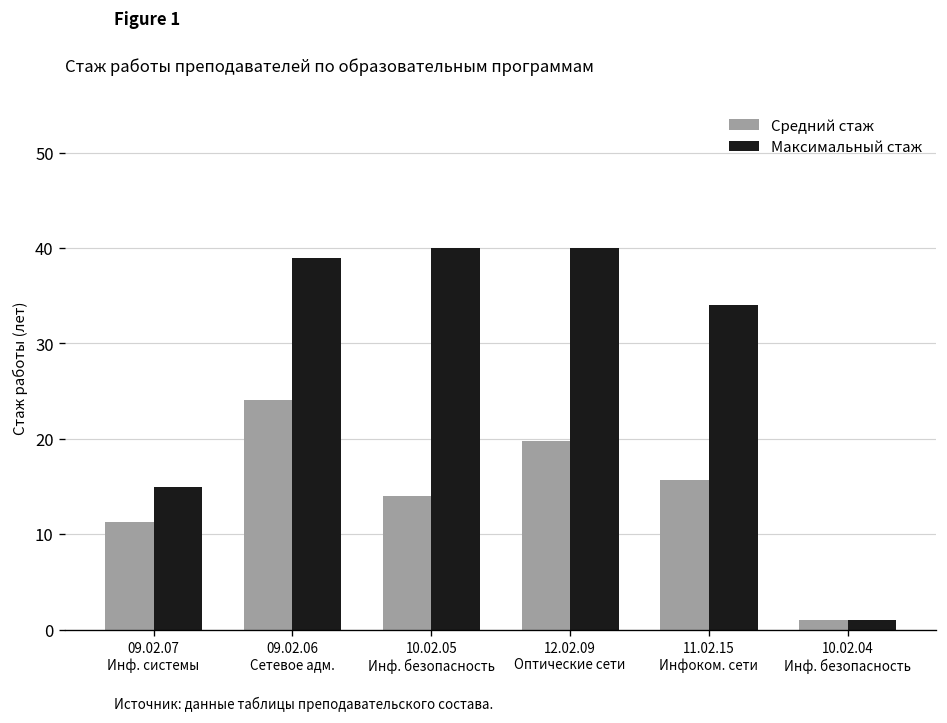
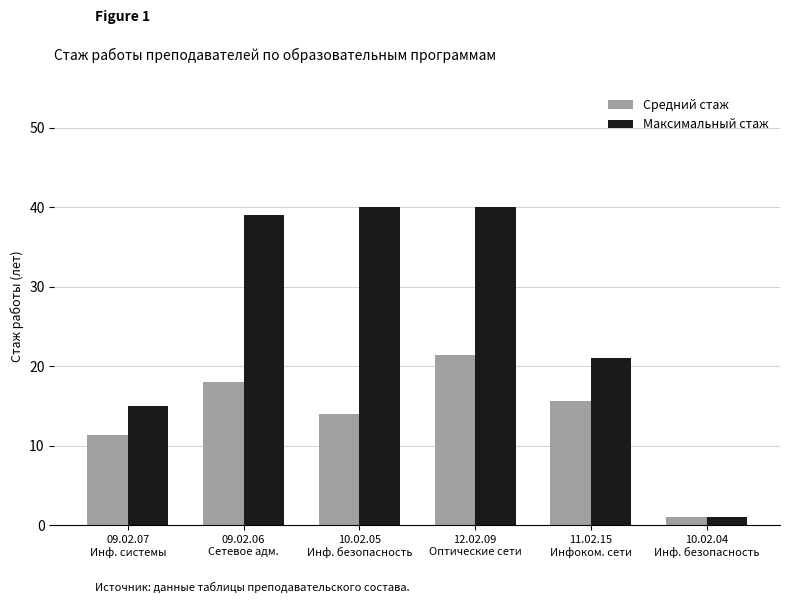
Средний стаж, 09.02.06 Сетевое адм.: 24 -> 18
Средний стаж, 12.02.09 Оптические сети: 20 -> 21
Максимальный стаж, 11.02.15 Инфоком. сети: 34 -> 21
